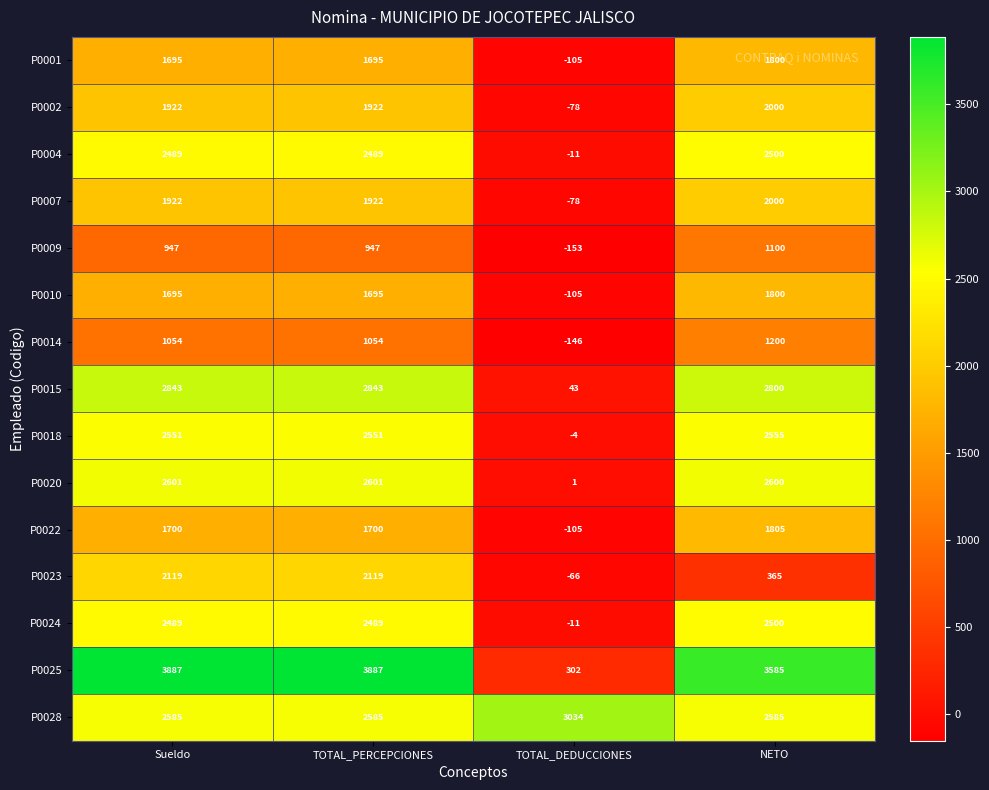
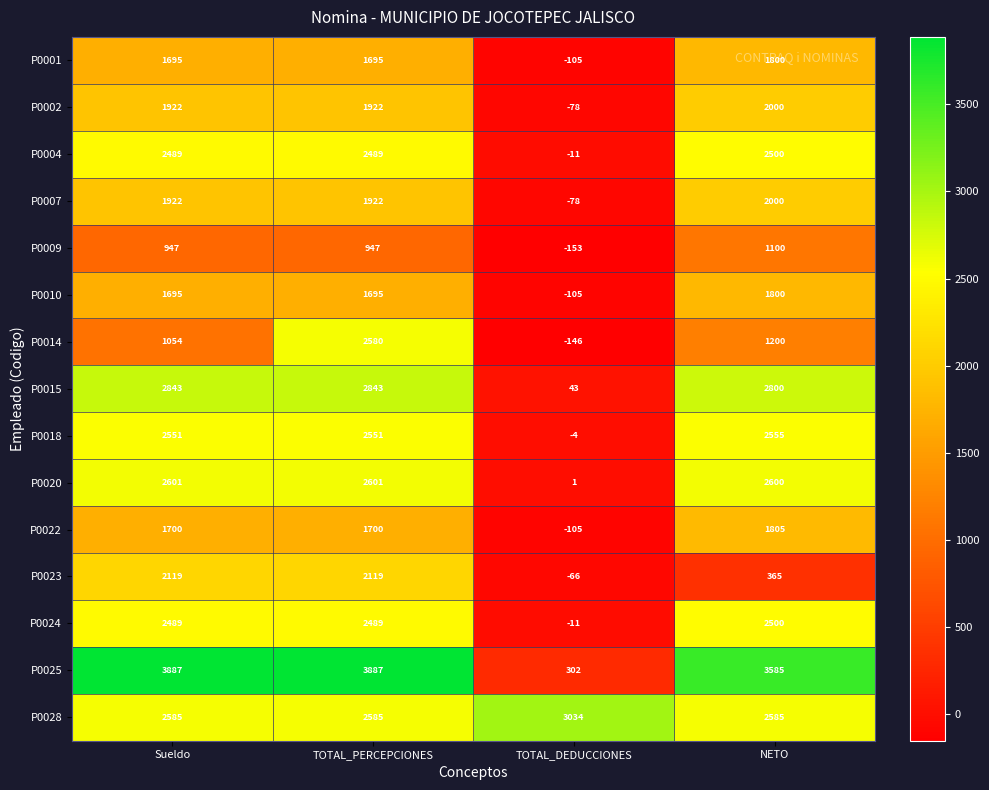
P0014, TOTAL_PERCEPCIONES: 1054 -> 2580
